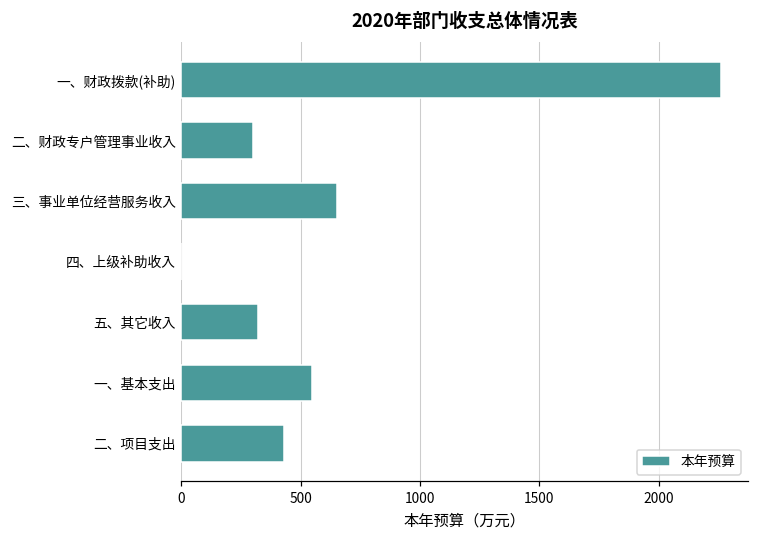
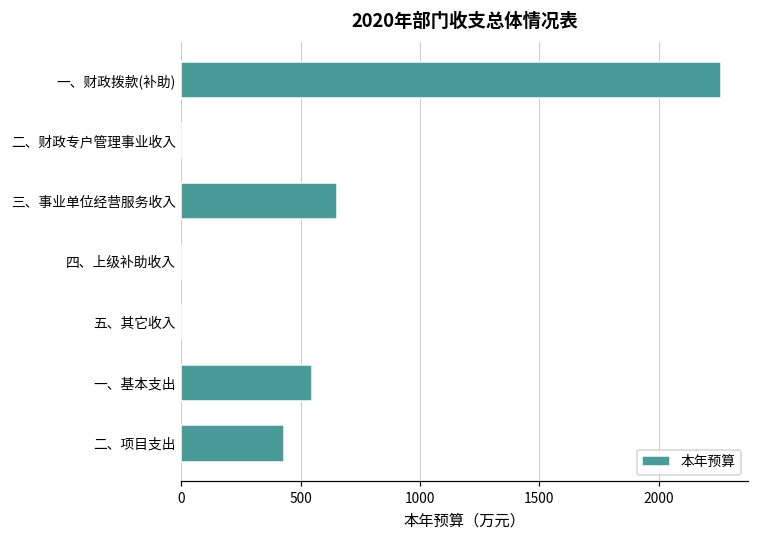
二、财政专户管理事业收入: 300 -> 0
五、其它收入: 320 -> 0
